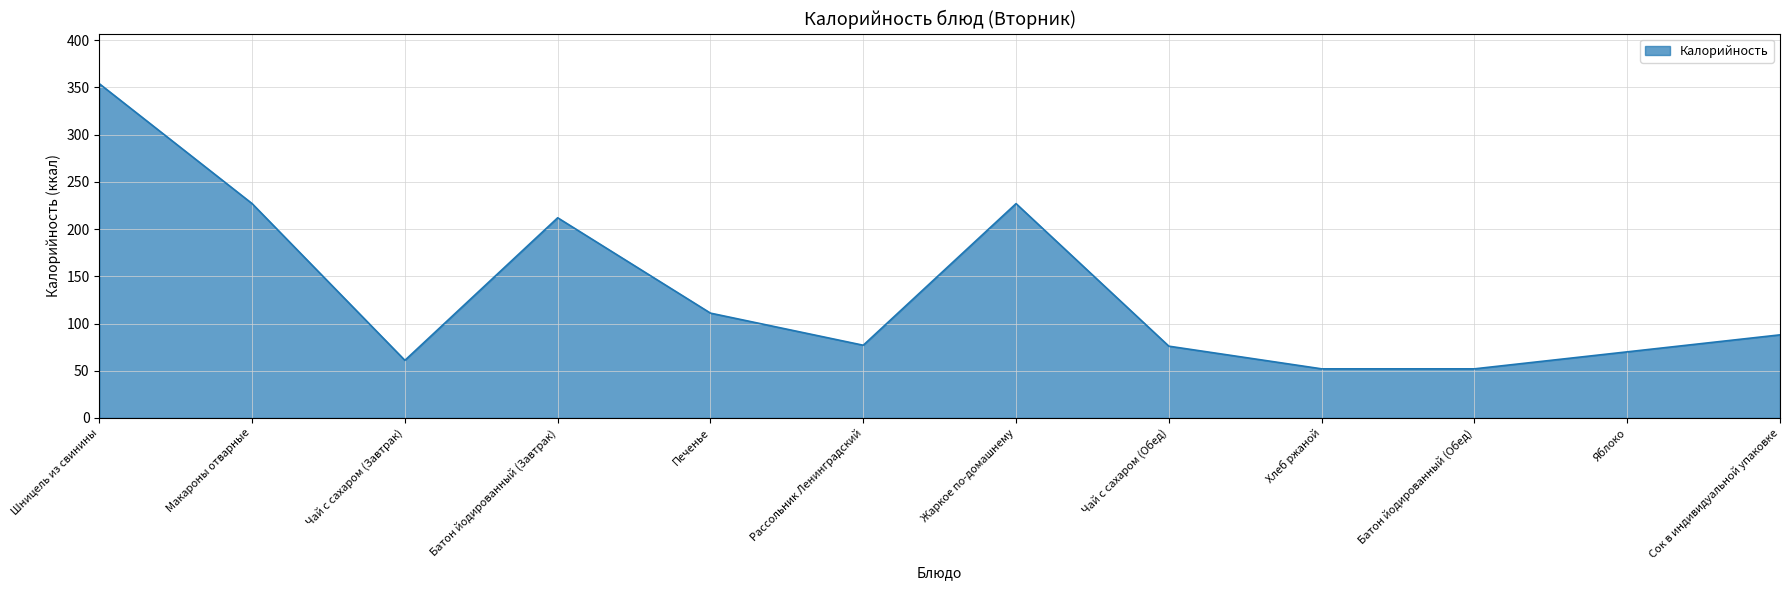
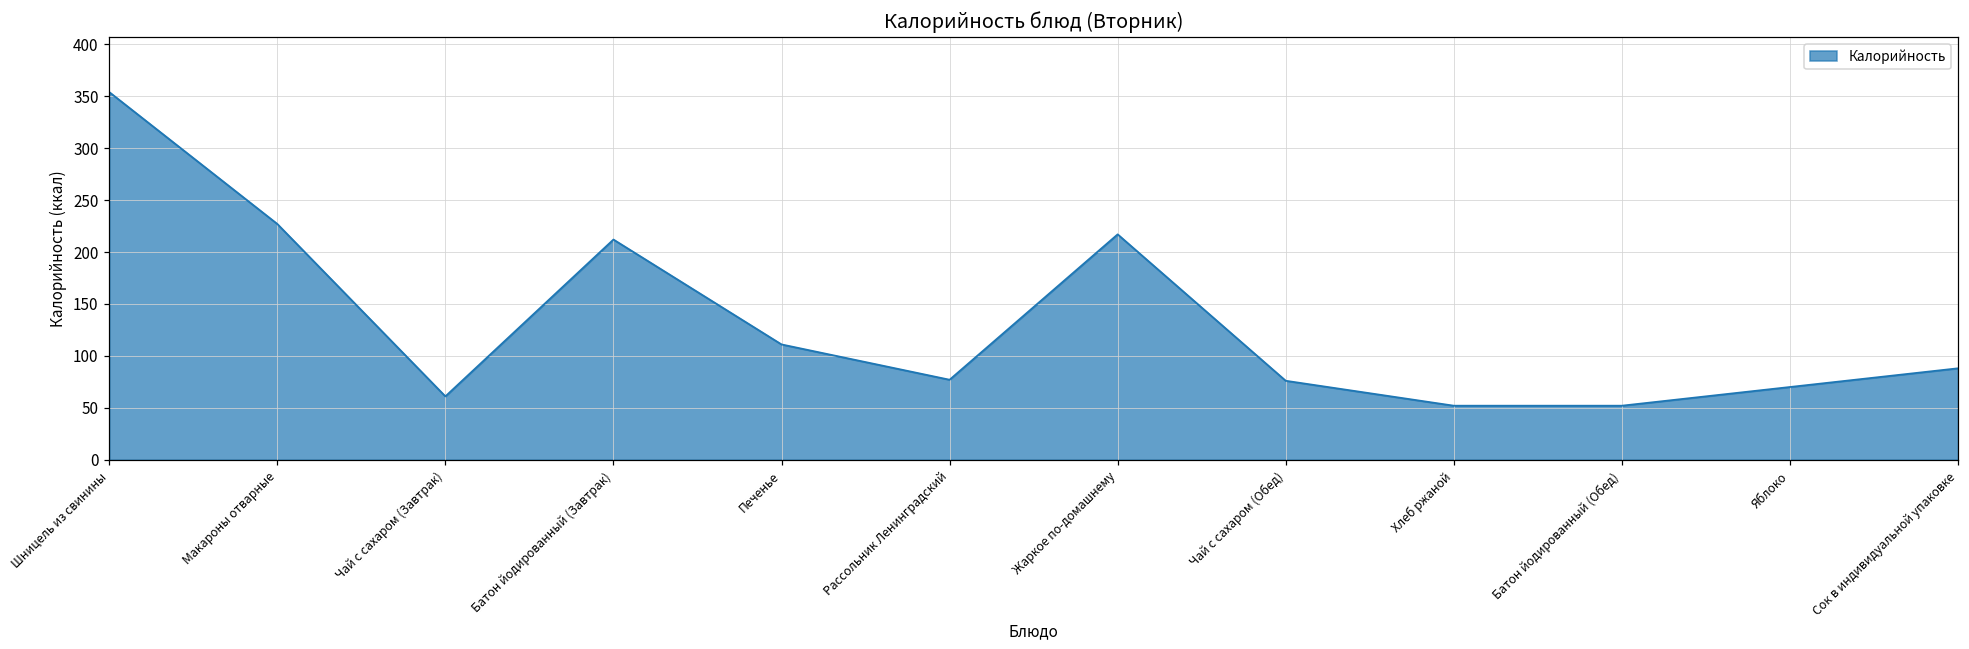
Жаркое по-домашнему: 230 -> 220
